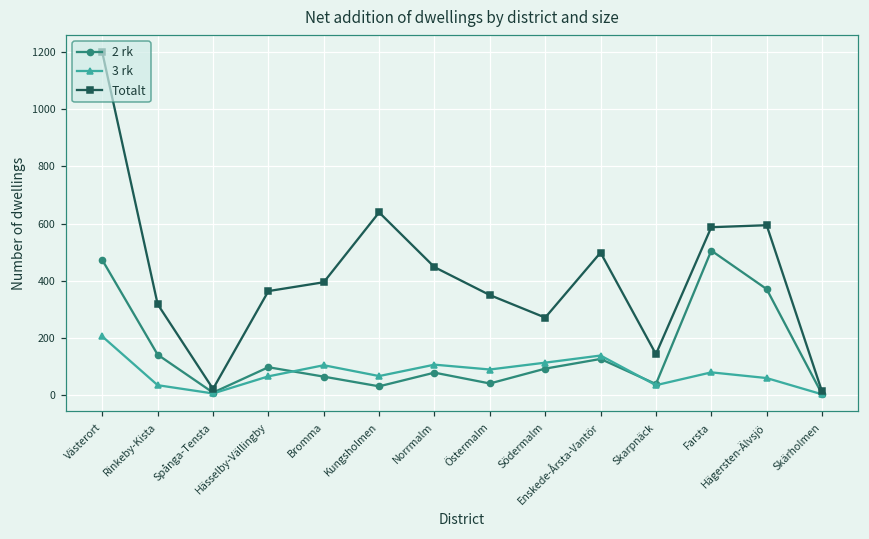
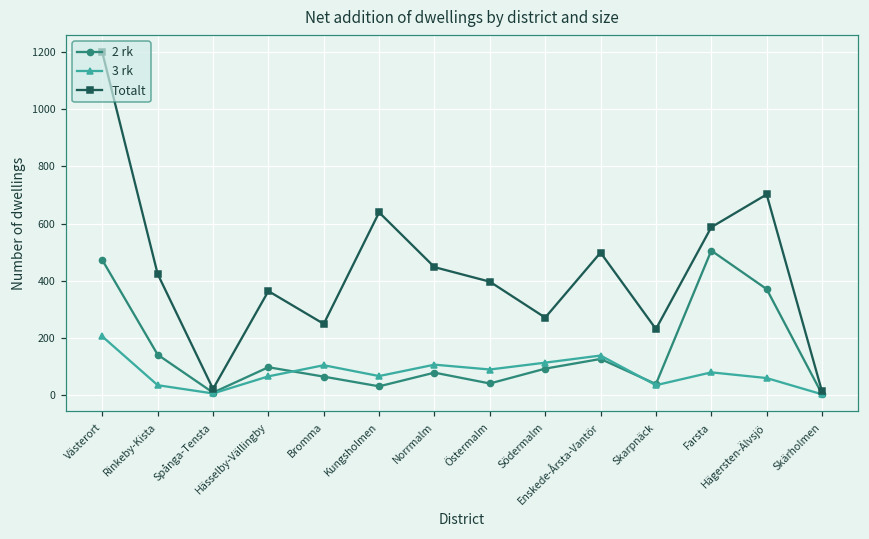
Totalt, Rinkeby-Kista: 320 -> 420
Totalt, Bromma: 390 -> 250
Totalt, Östermalm: 350 -> 400
Totalt, Skarpnäck: 140 -> 230
Totalt, Hägersten-Älvsjö: 590 -> 700
